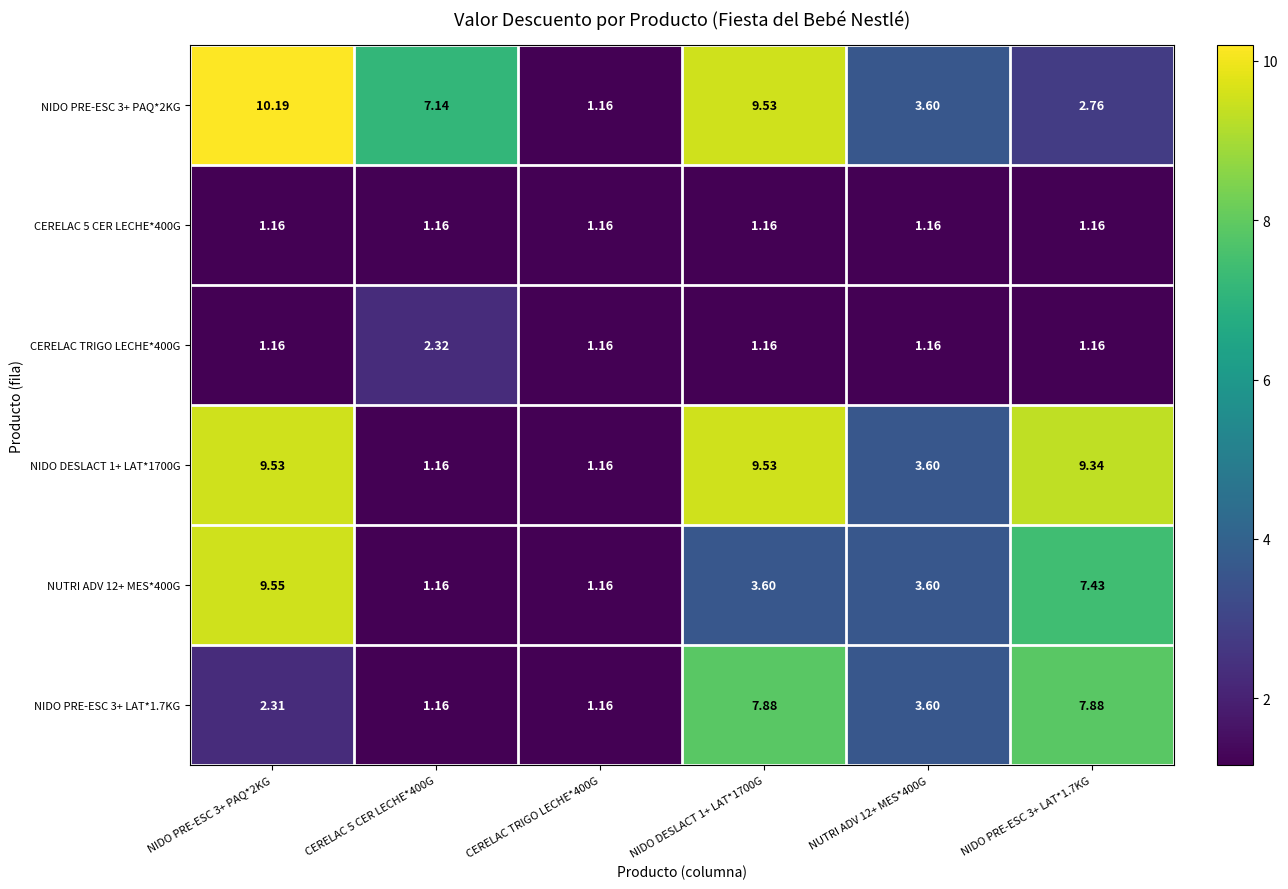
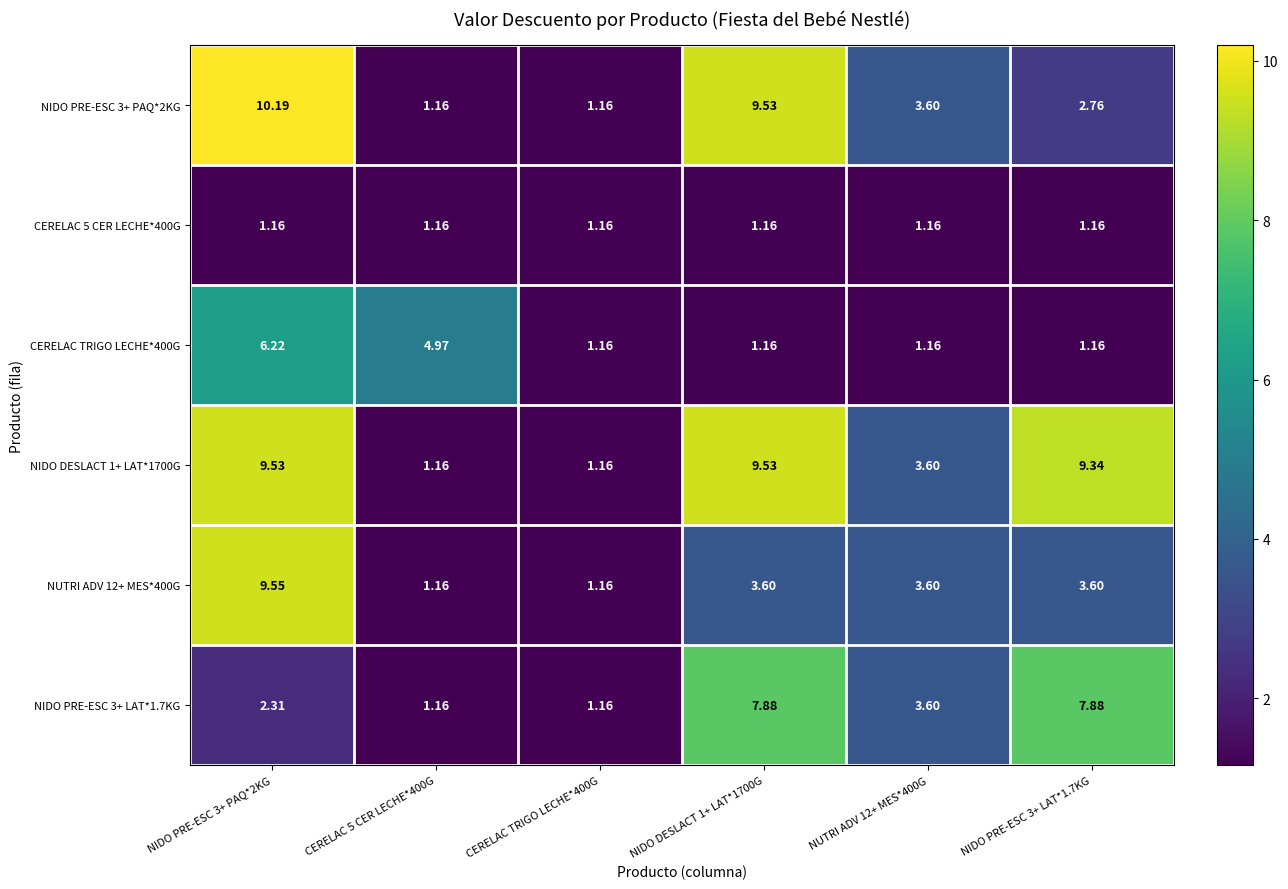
NIDO PRE-ESC 3+ PAQ*2KG, CERELAC 5 CER LECHE*400G: 7.14 -> 1.16
CERELAC TRIGO LECHE*400G, NIDO PRE-ESC 3+ PAQ*2KG: 1.16 -> 6.22
CERELAC TRIGO LECHE*400G, CERELAC 5 CER LECHE*400G: 2.32 -> 4.97
NUTRI ADV 12+ MES*400G, NIDO PRE-ESC 3+ LAT*1.7KG: 7.43 -> 3.60
